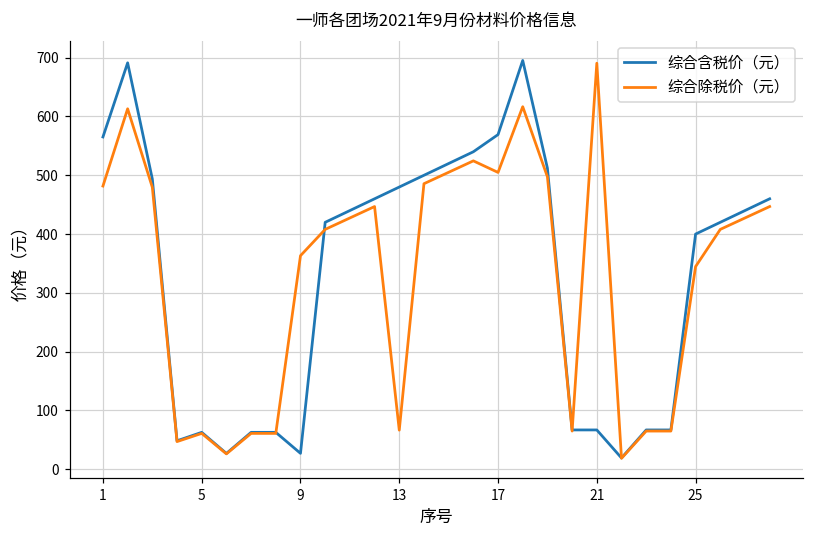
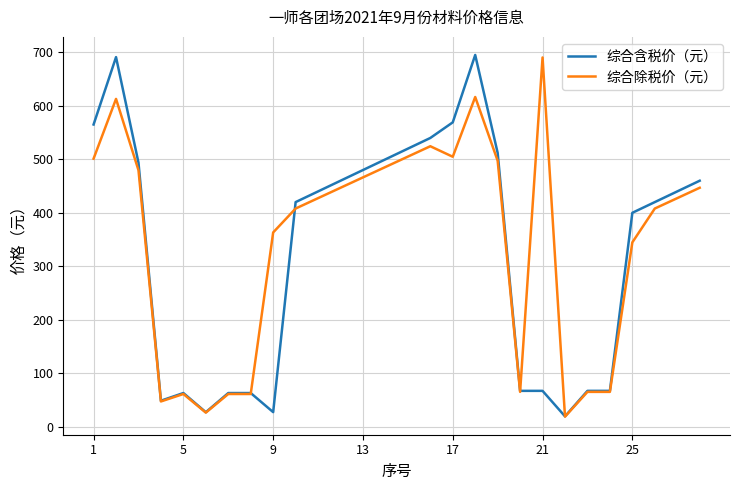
综合除税价（元）, 1: 480 -> 500
综合除税价（元）, 13: 70 -> 470
